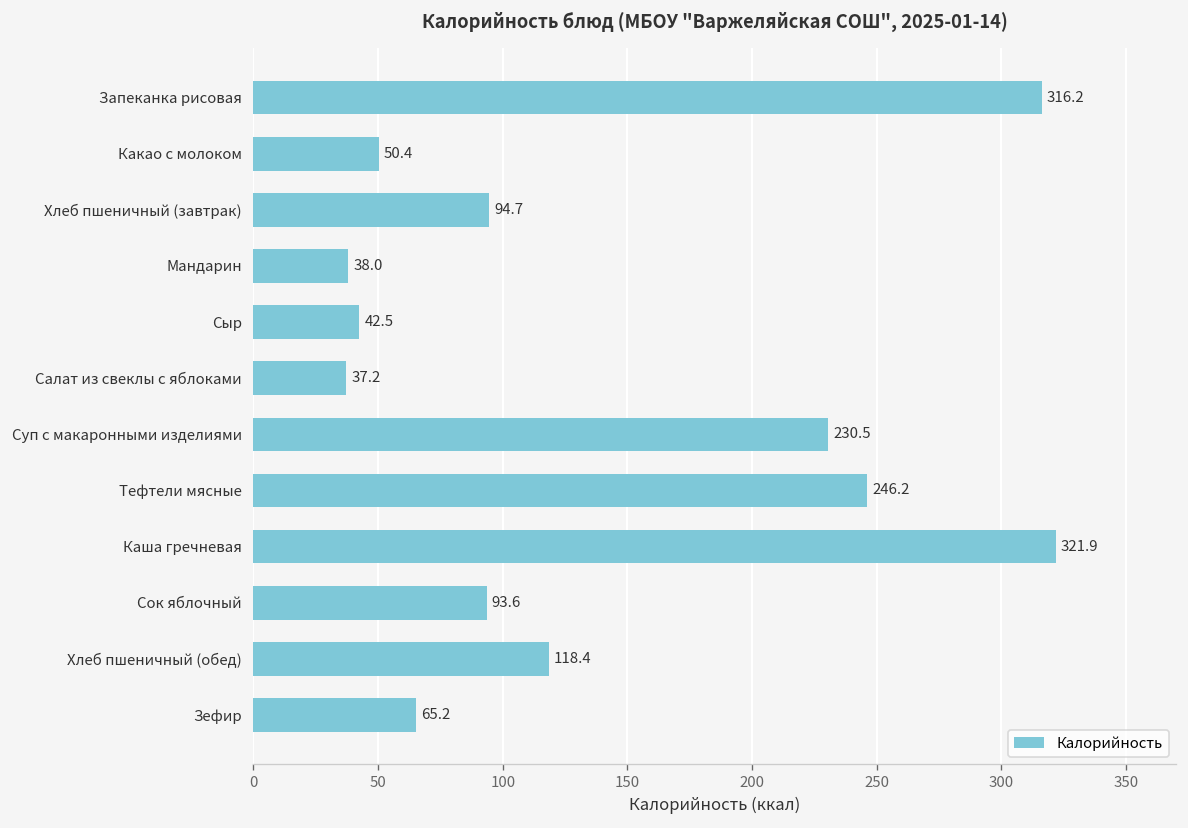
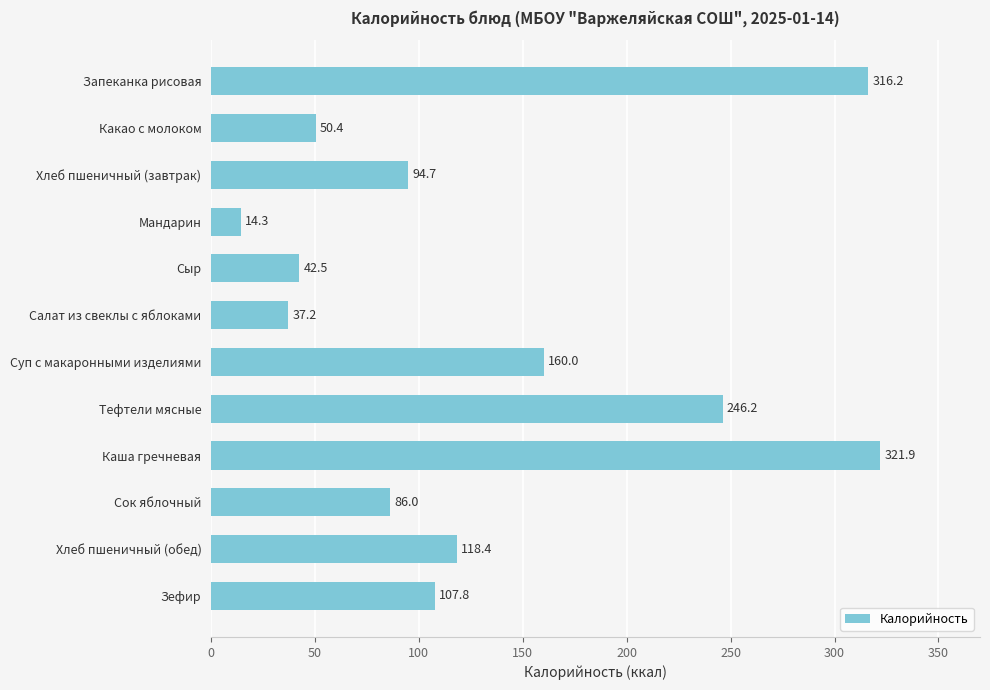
Мандарин: 38.0 -> 14.3
Суп с макаронными изделиями: 230.5 -> 160.0
Сок яблочный: 93.6 -> 86.0
Зефир: 65.2 -> 107.8
